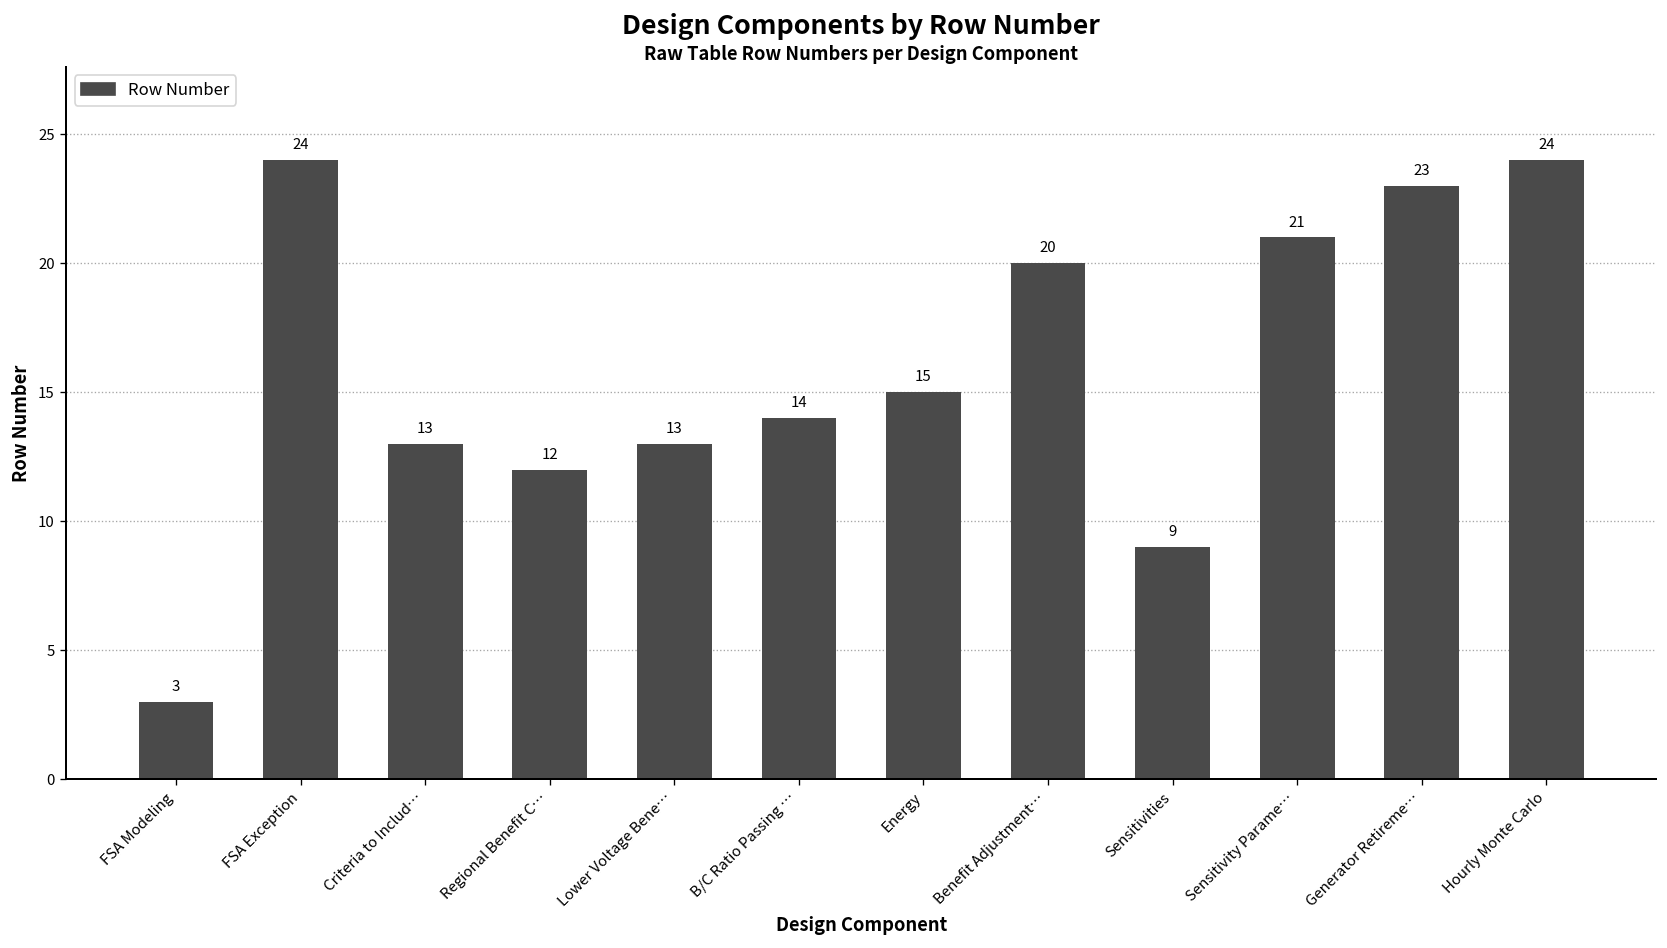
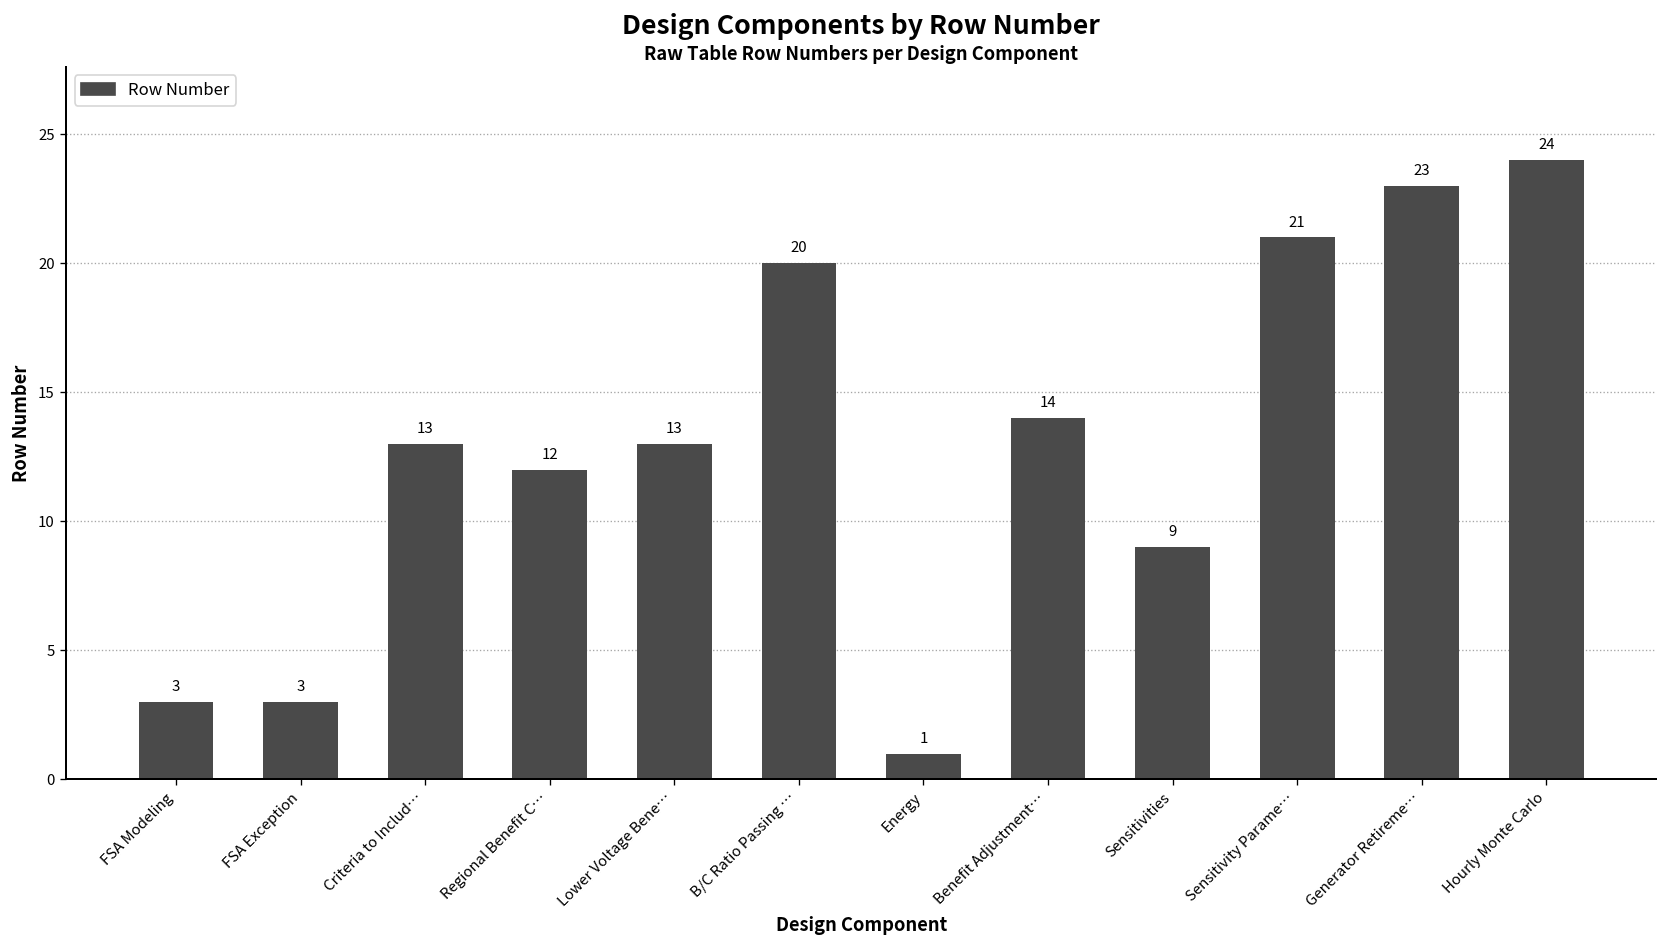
FSA Exception: 24 -> 3
B/C Ratio Passing …: 14 -> 20
Energy: 15 -> 1
Benefit Adjustment…: 20 -> 14
